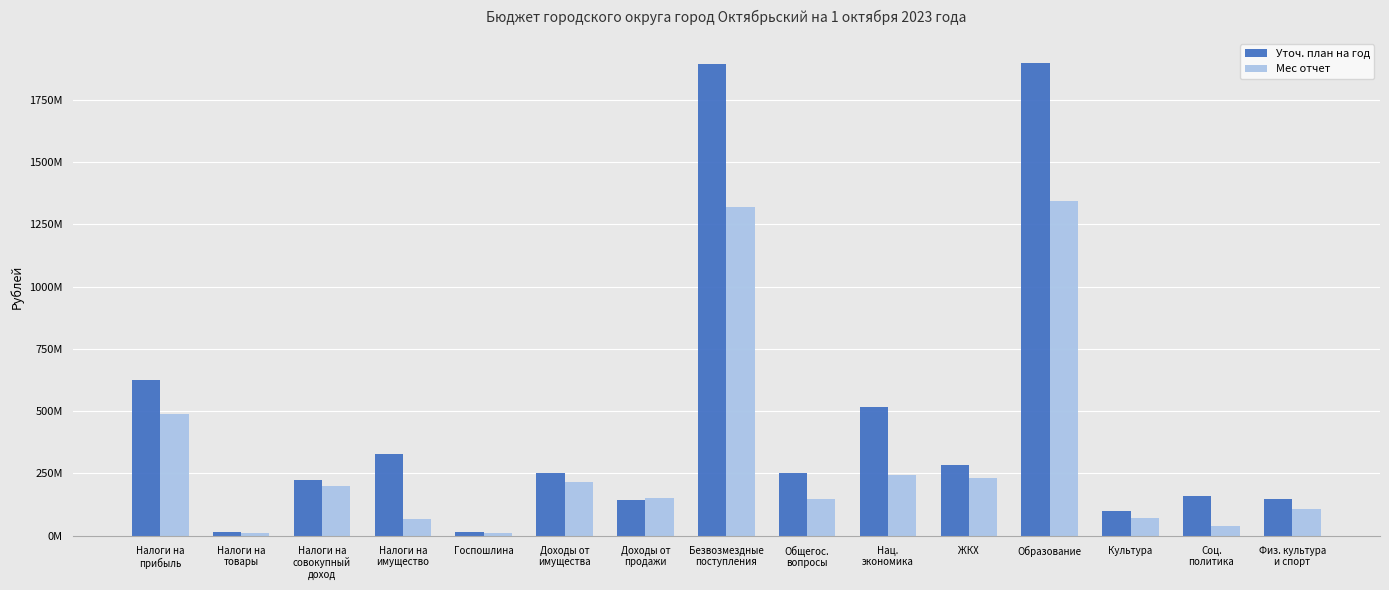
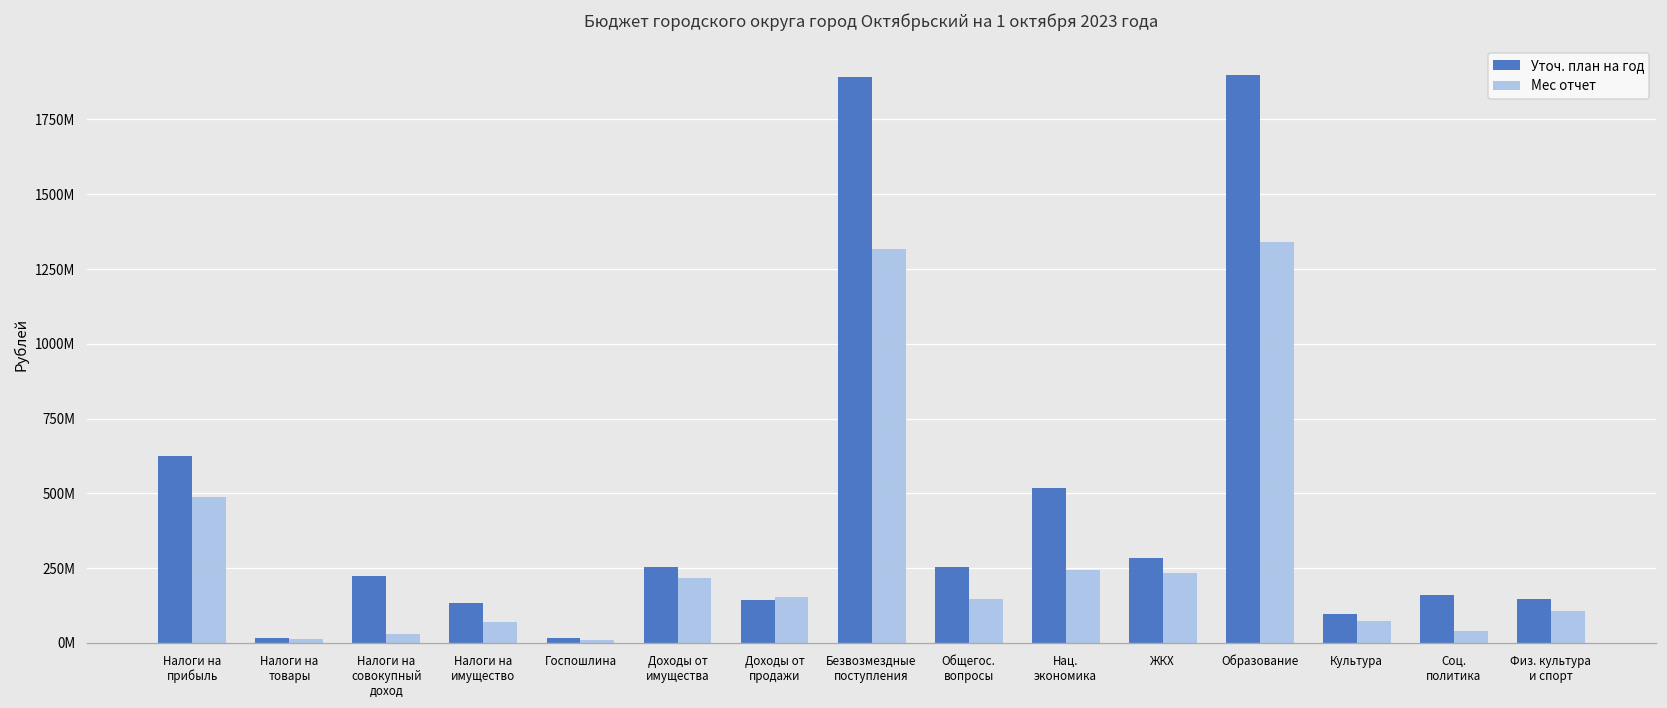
Мес отчет, Налоги на совокупный доход: 200000000 -> 30000000
Уточ. план на год, Налоги на имущество: 330000000 -> 130000000
